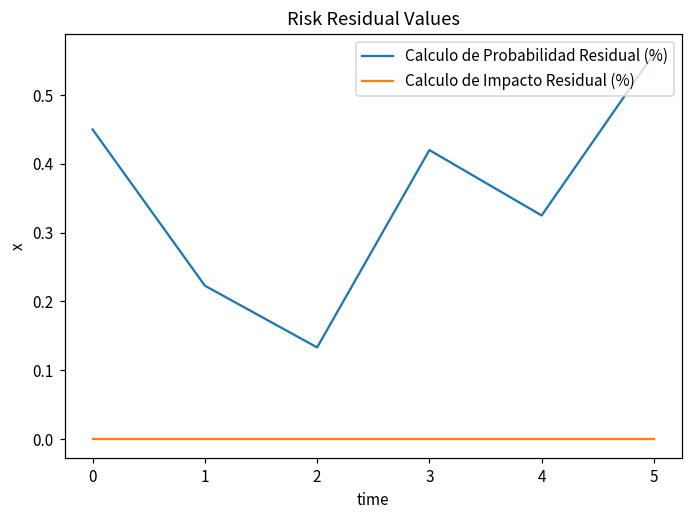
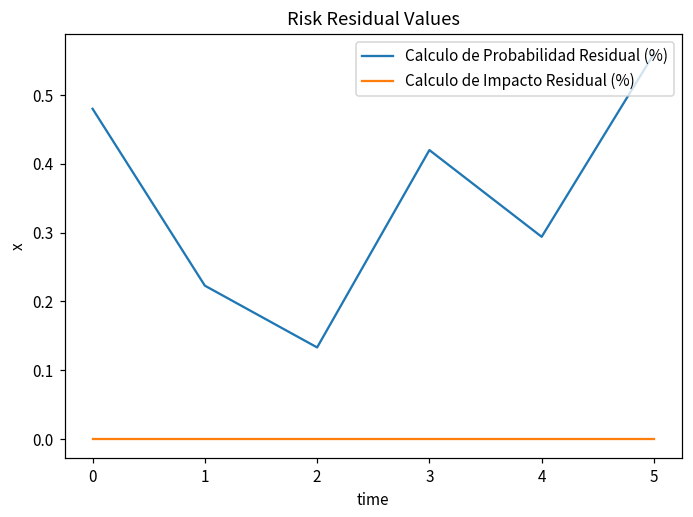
Calculo de Probabilidad Residual (%), 0: 0.45 -> 0.48
Calculo de Probabilidad Residual (%), 4: 0.33 -> 0.29
